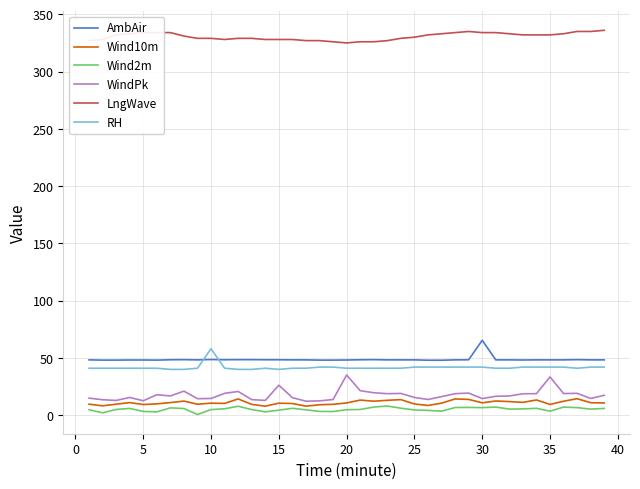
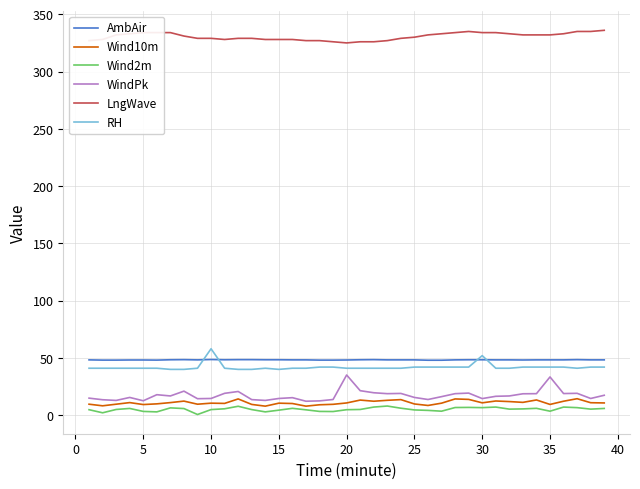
WindPk, 15: 26 -> 15
AmbAir, 30: 65 -> 48
RH, 30: 42 -> 52
